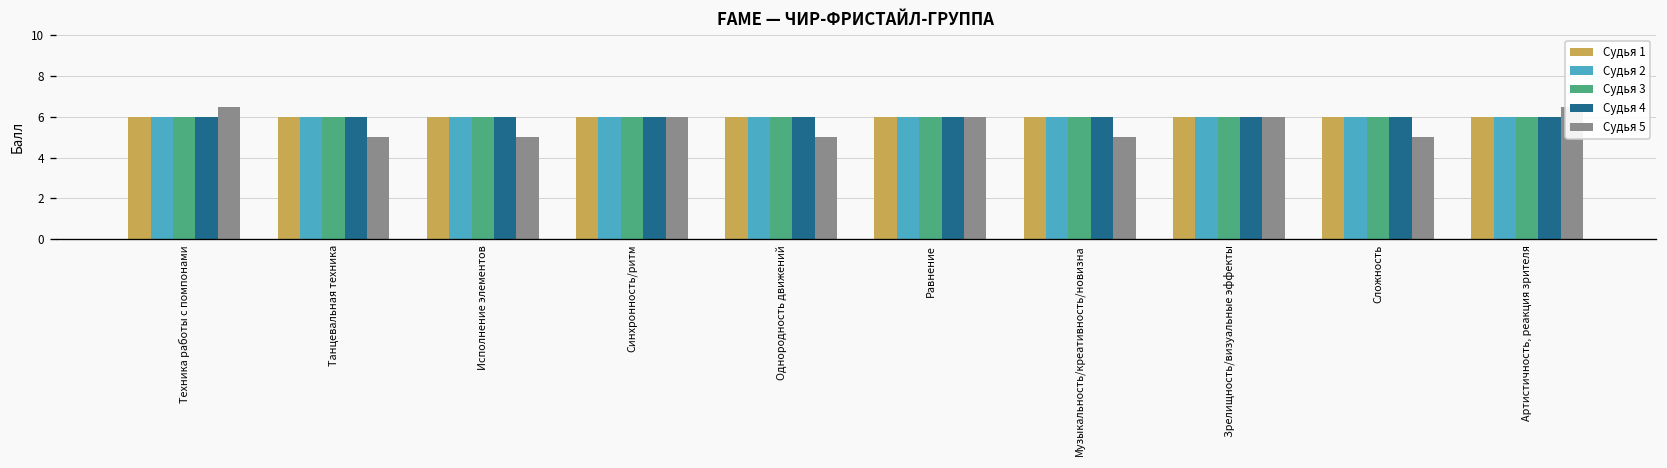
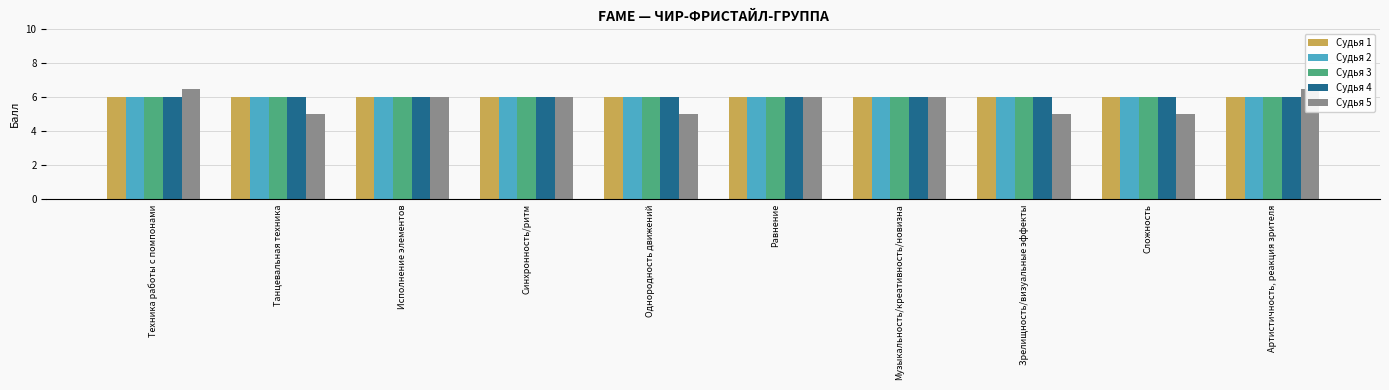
Судья 5, Исполнение элементов: 5 -> 6
Судья 5, Музыкальность/креативность/новизна: 5 -> 6
Судья 5, Зрелищность/визуальные эффекты: 6 -> 5
